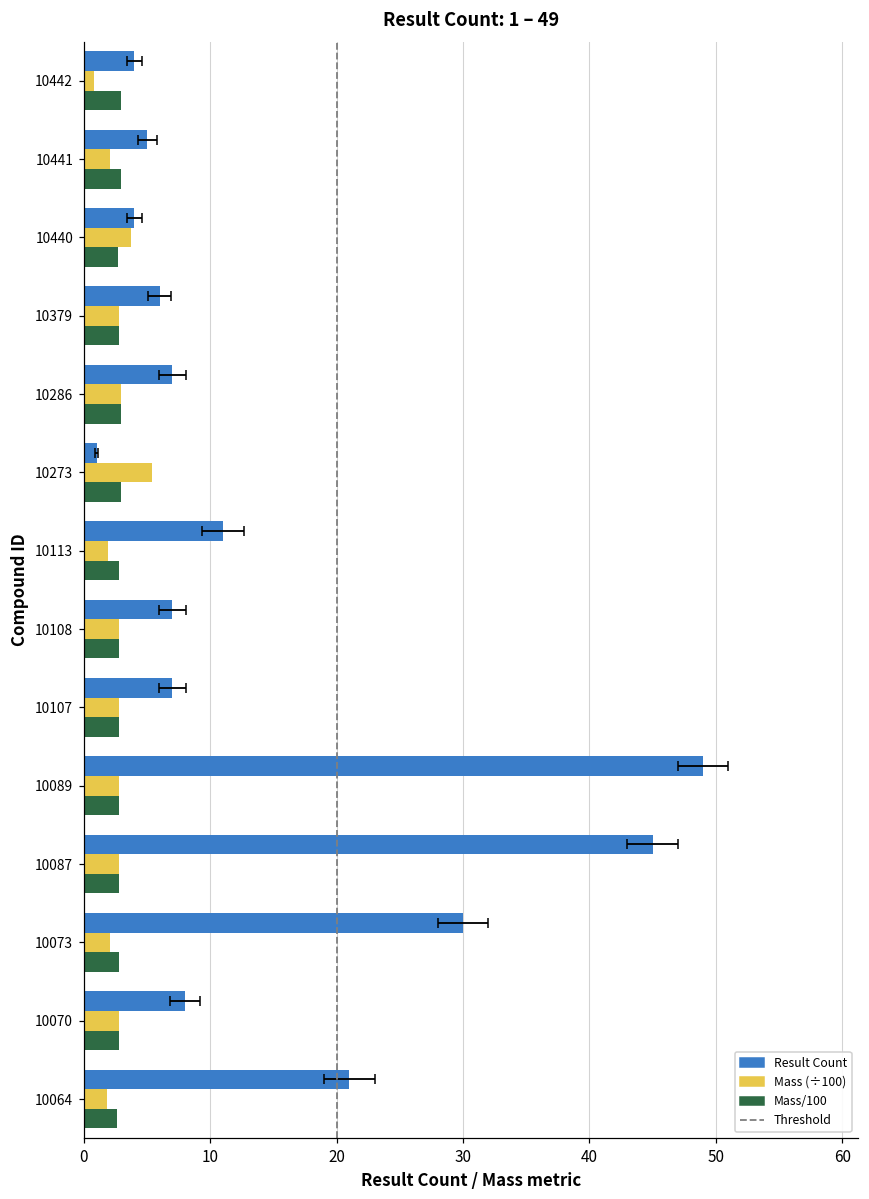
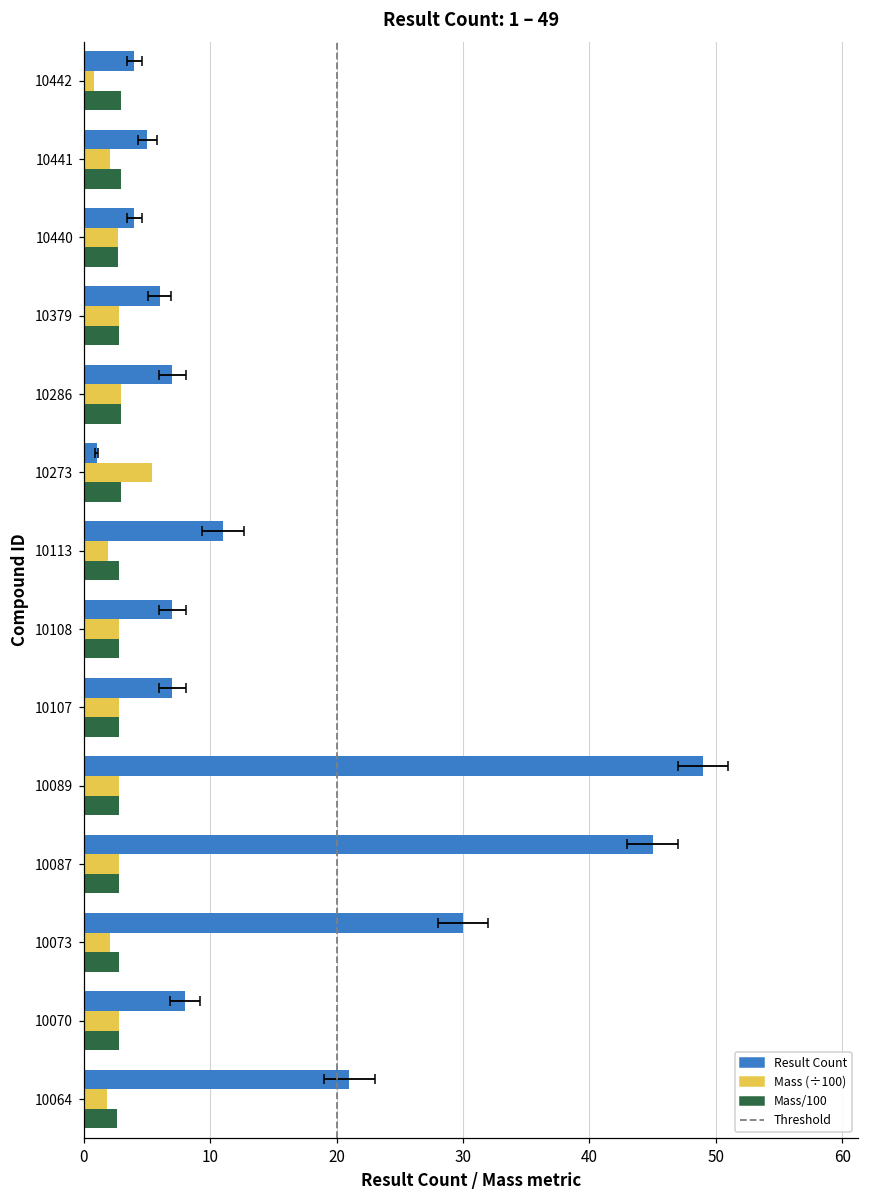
Mass (÷100), 10440: 3.7 -> 2.7
